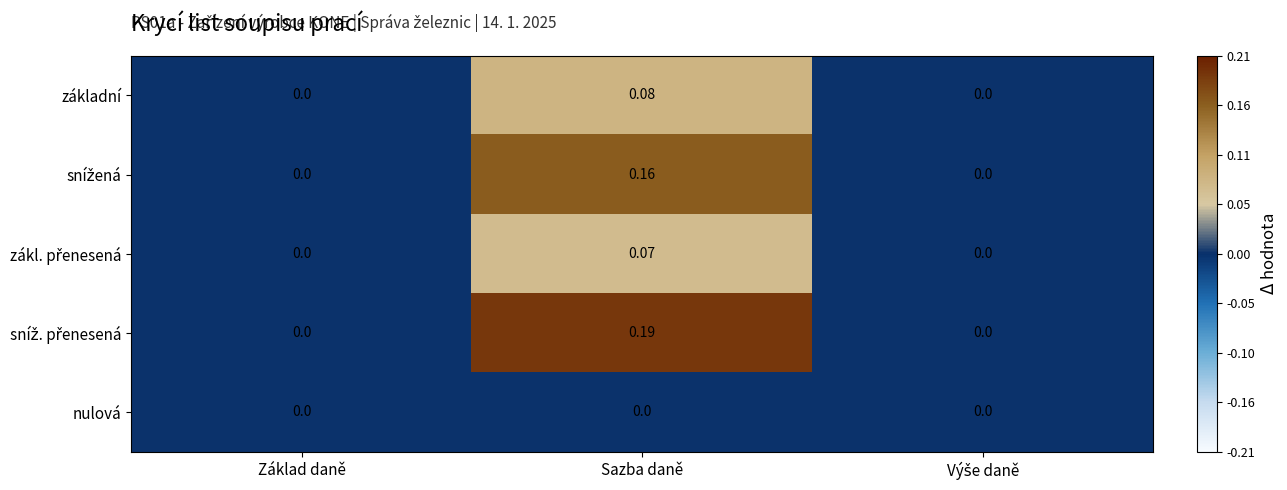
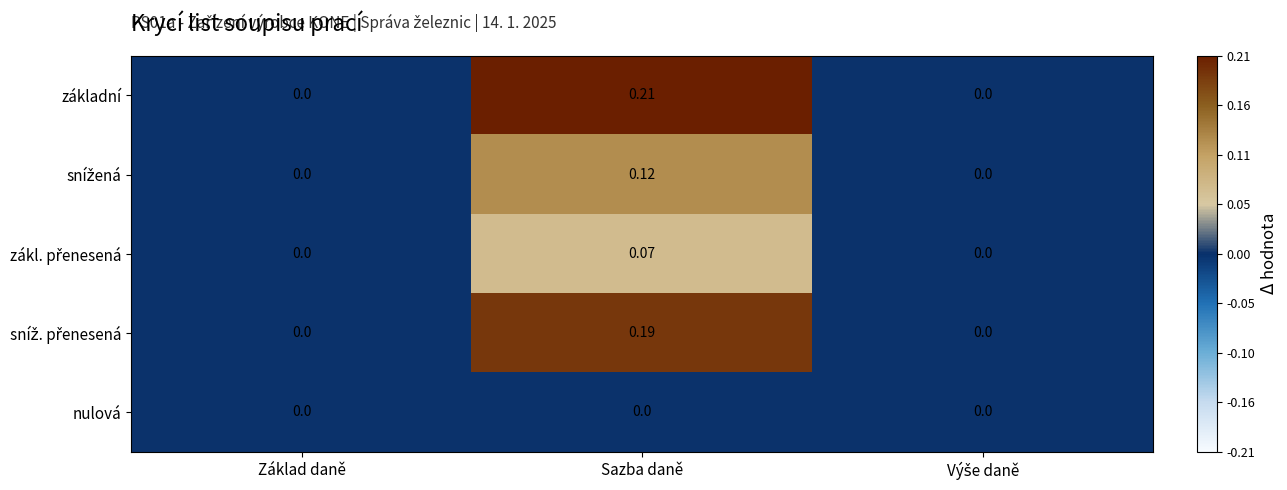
základní, Sazba daně: 0.08 -> 0.21
snížená, Sazba daně: 0.16 -> 0.12
